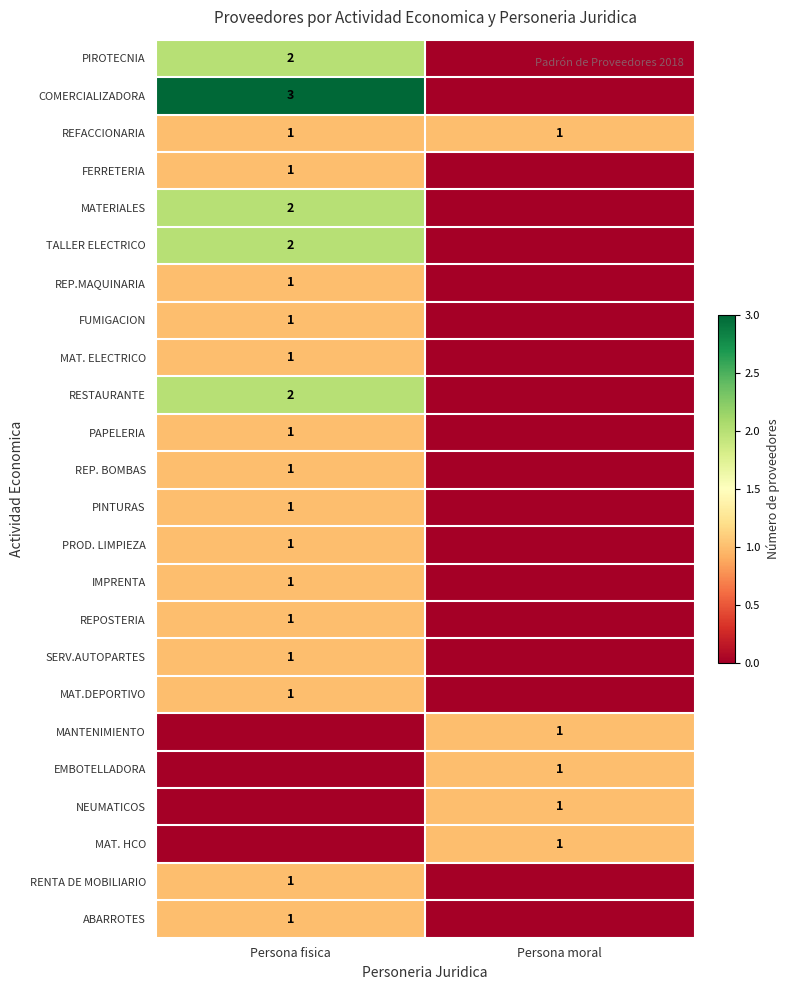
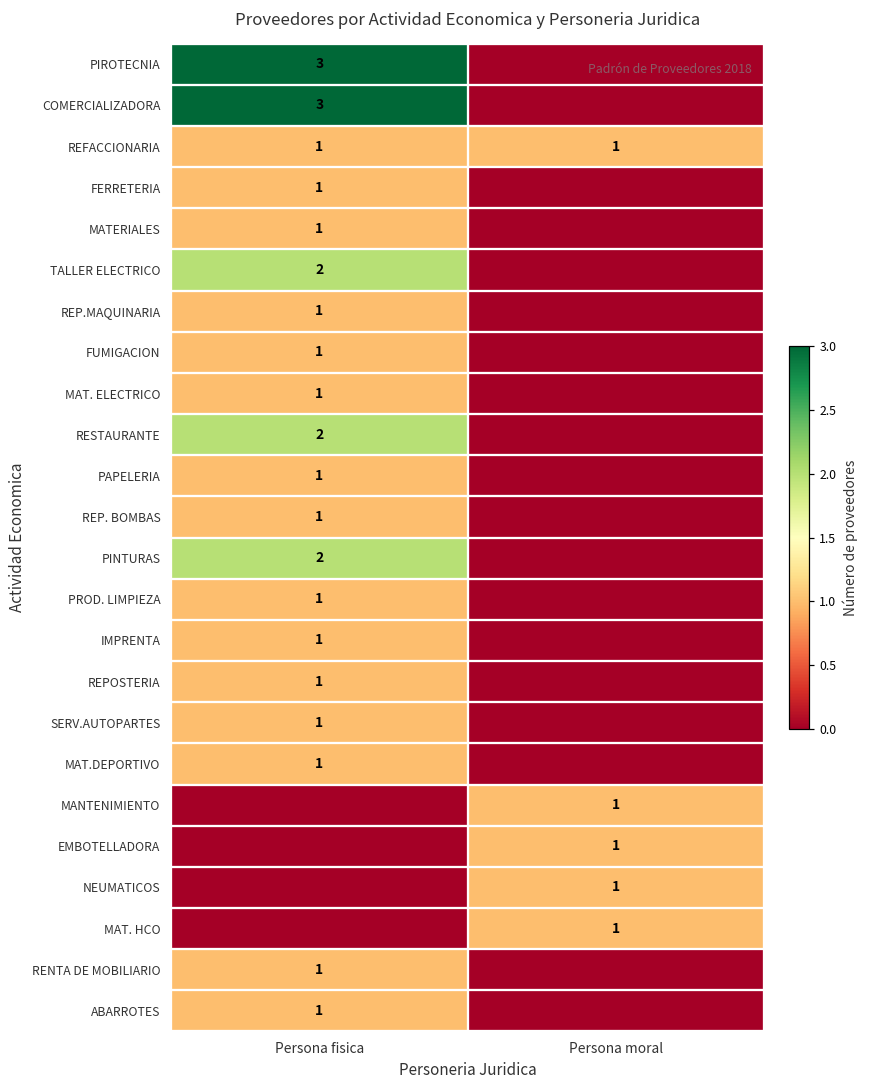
PIROTECNIA, Persona fisica: 2 -> 3
MATERIALES, Persona fisica: 2 -> 1
PINTURAS, Persona fisica: 1 -> 2
